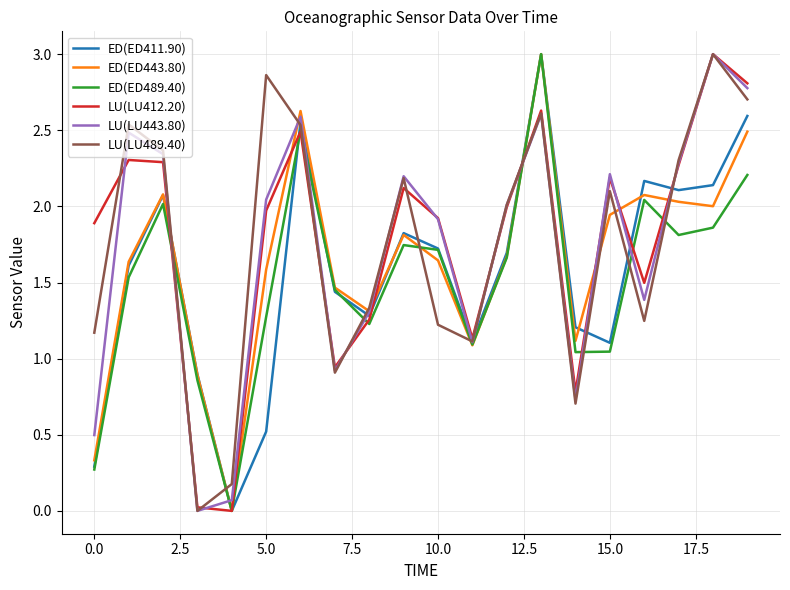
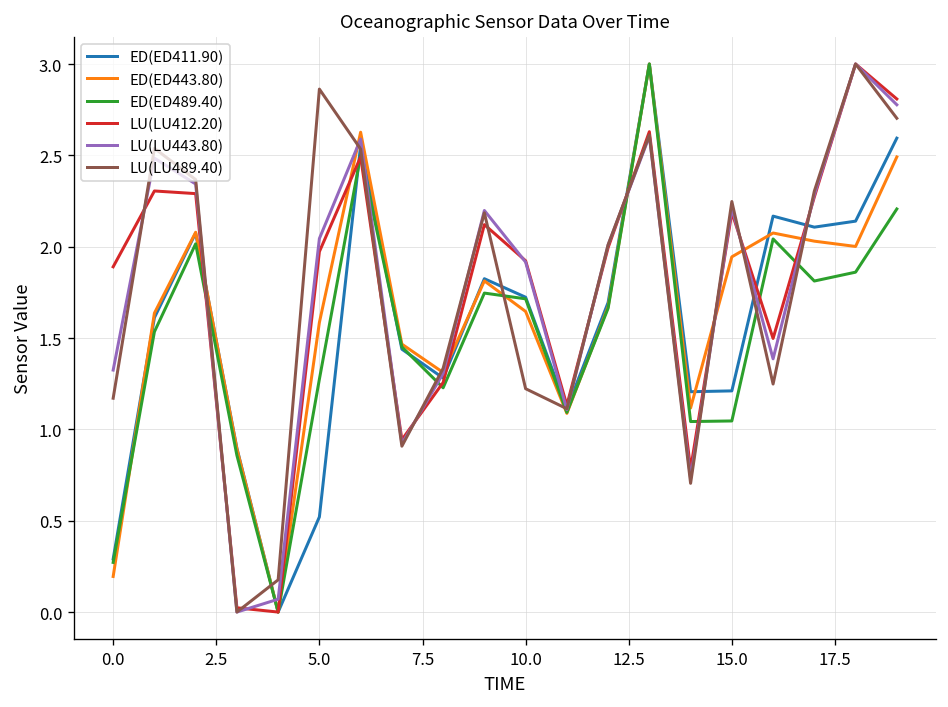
ED(ED443.80), 0.0: 0.33 -> 0.19
LU(LU443.80), 0.0: 0.50 -> 1.32
ED(ED411.90), 15.0: 1.10 -> 1.21
LU(LU489.40), 15.0: 2.10 -> 2.25
